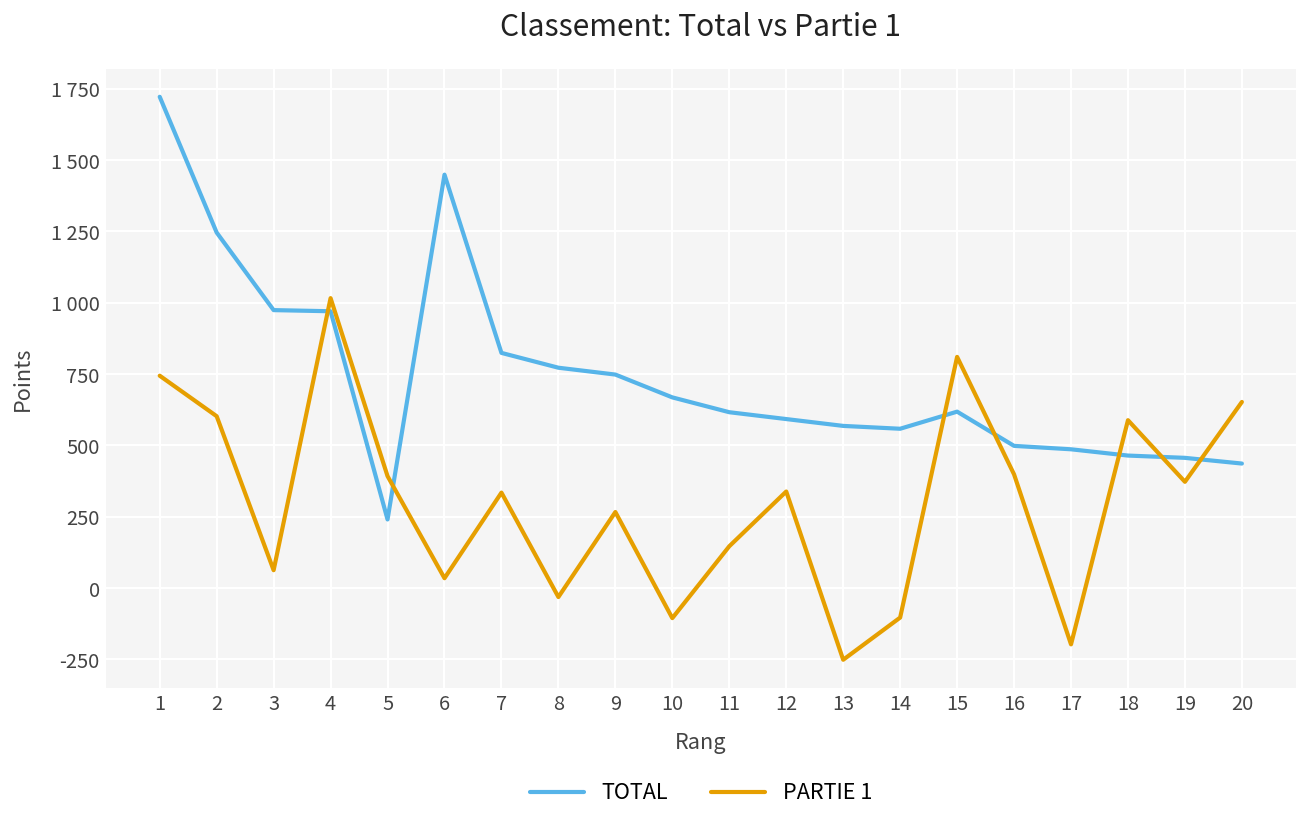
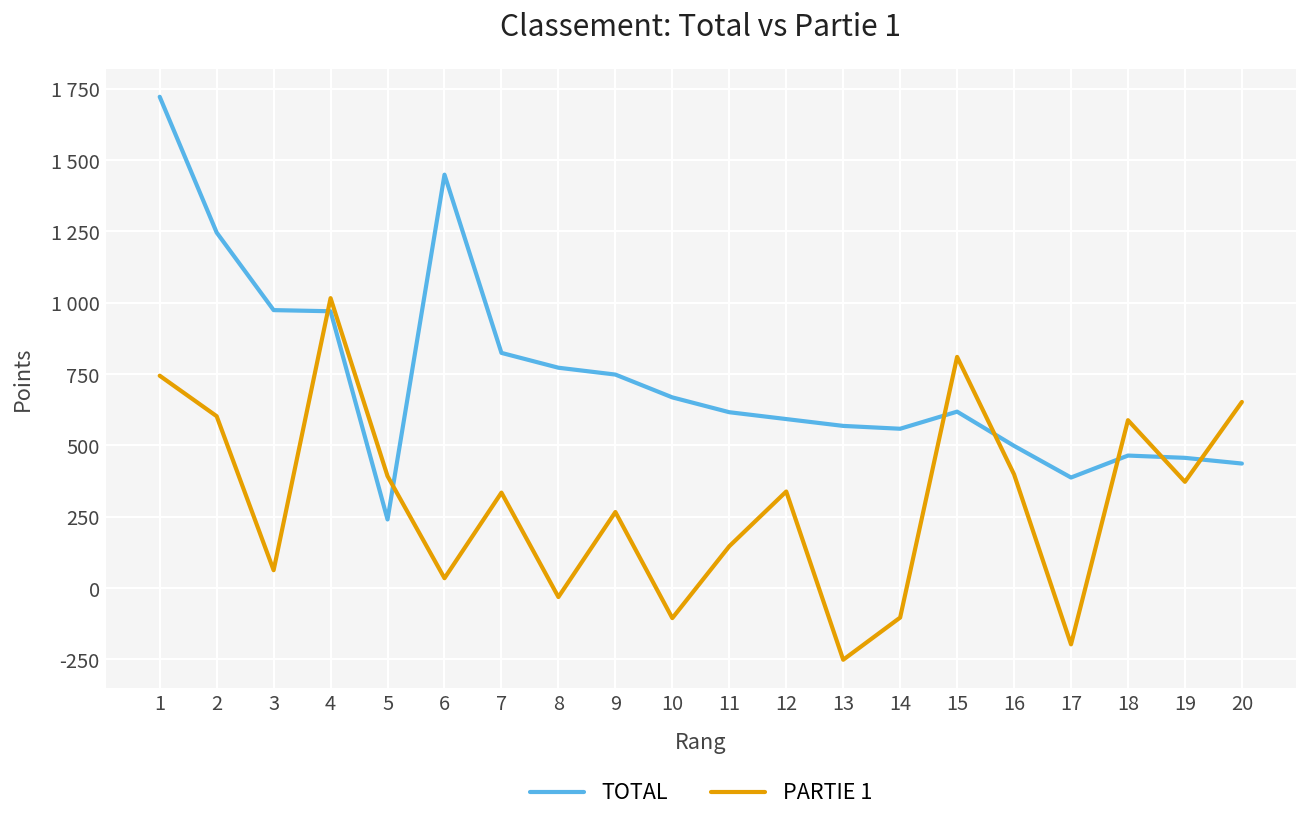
TOTAL, 17: 490 -> 390
